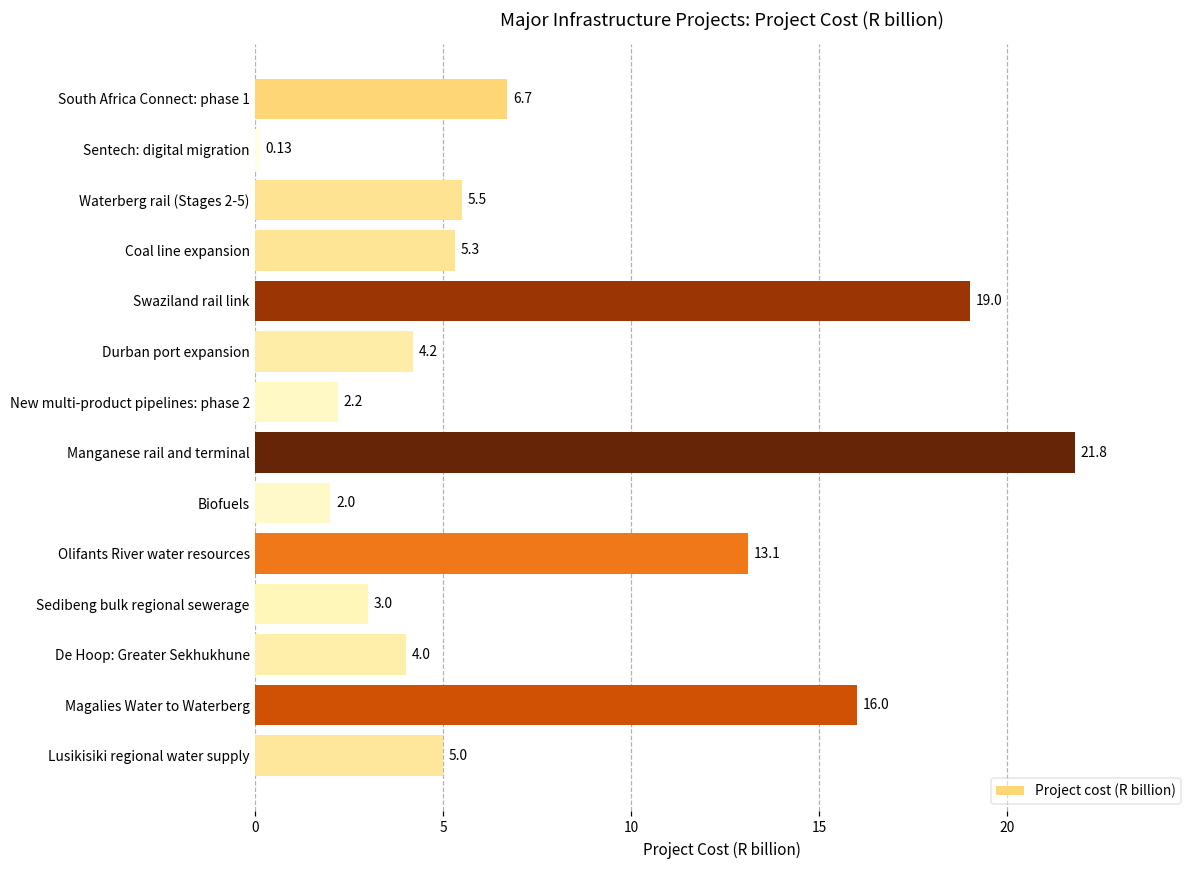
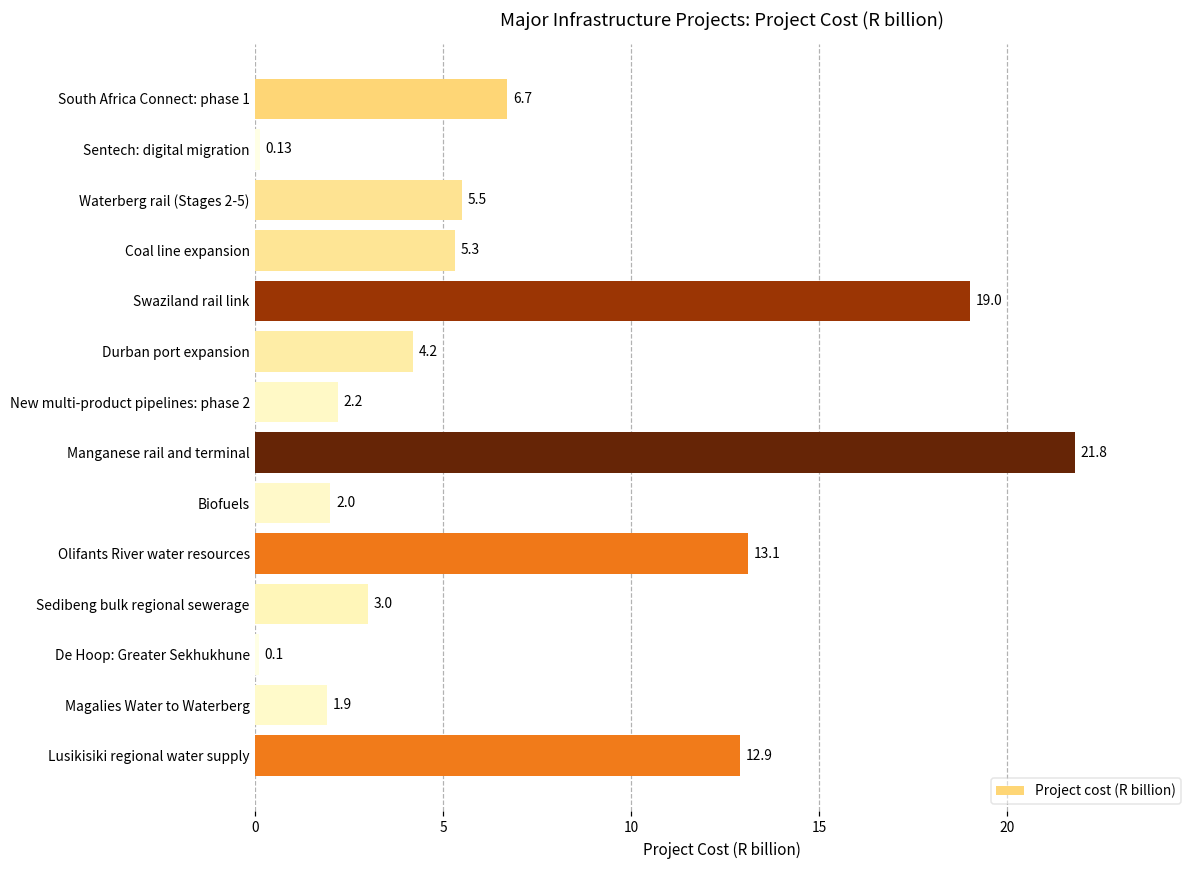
De Hoop: Greater Sekhukhune: 4.0 -> 0.1
Magalies Water to Waterberg: 16.0 -> 1.9
Lusikisiki regional water supply: 5.0 -> 12.9
